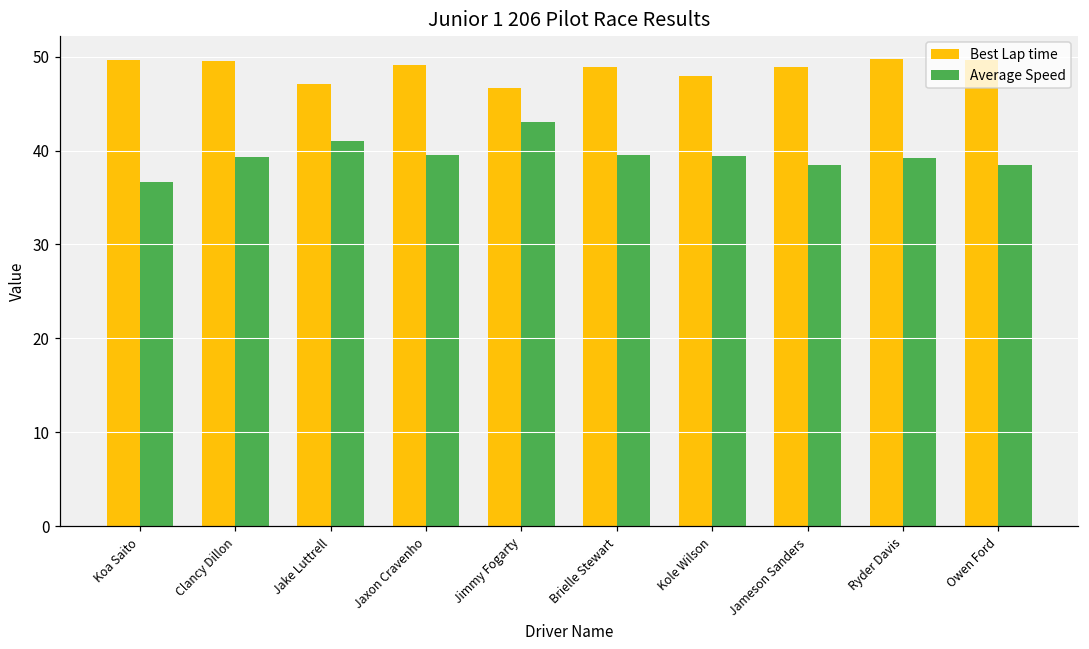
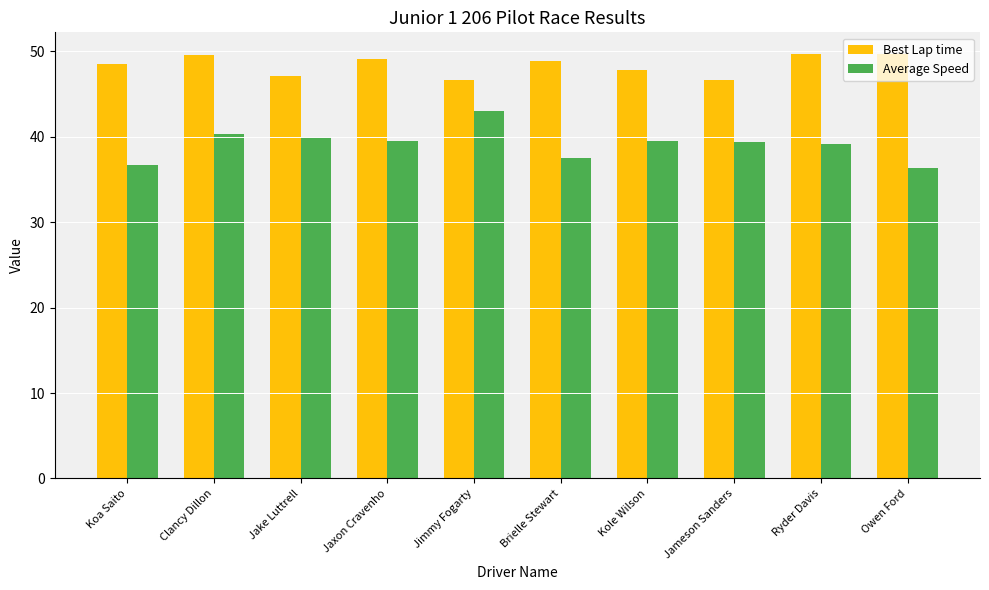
Best Lap time, Koa Saito: 50 -> 49
Average Speed, Clancy Dillon: 39 -> 40
Average Speed, Jake Luttrell: 41 -> 40
Average Speed, Brielle Stewart: 40 -> 37
Best Lap time, Jameson Sanders: 49 -> 47
Average Speed, Jameson Sanders: 38 -> 39
Average Speed, Owen Ford: 39 -> 36
